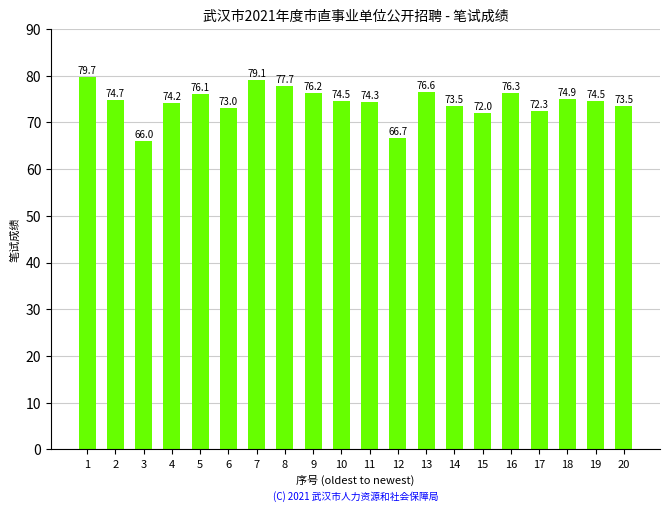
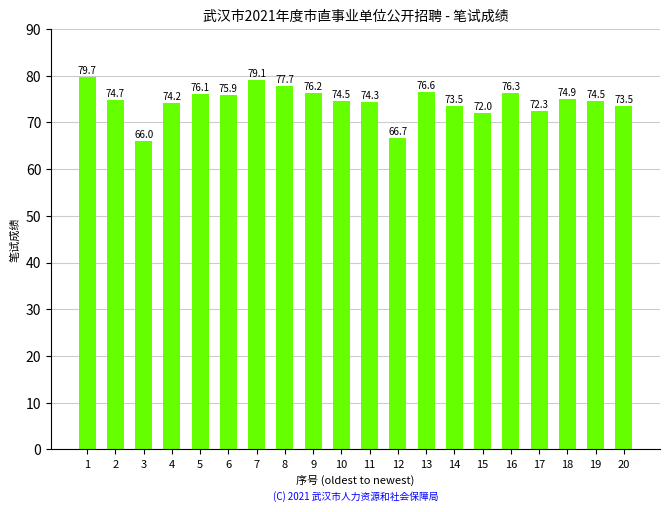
6: 73.0 -> 75.9
